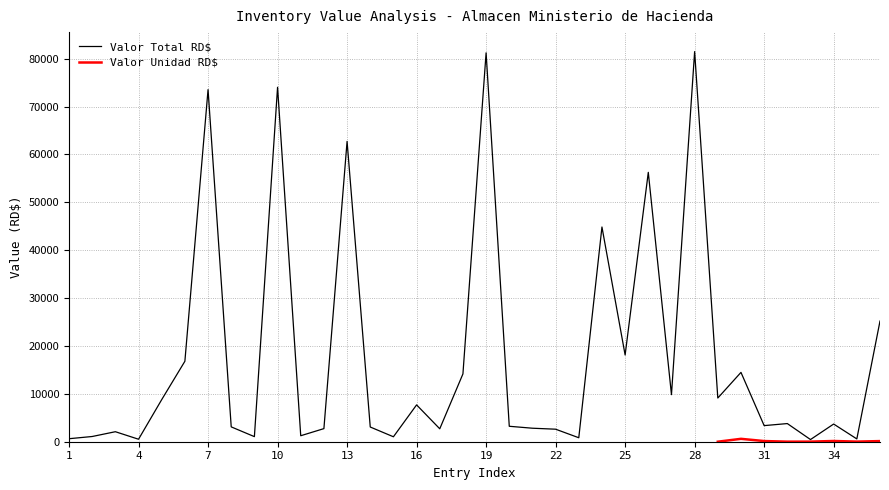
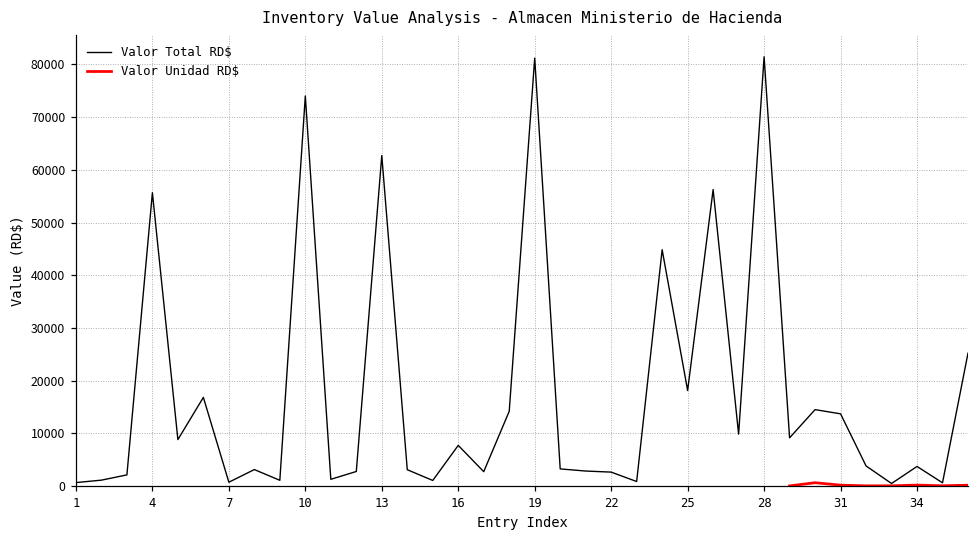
Valor Total RD$, 4: 1000 -> 56000
Valor Total RD$, 7: 74000 -> 1000
Valor Total RD$, 31: 3000 -> 14000
